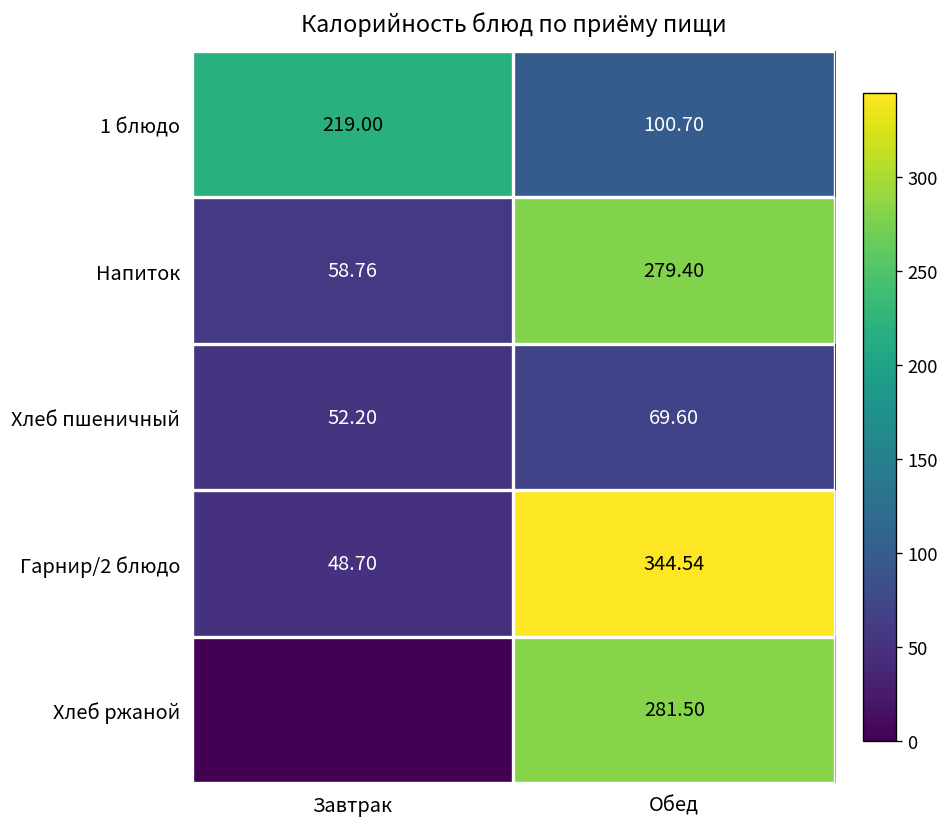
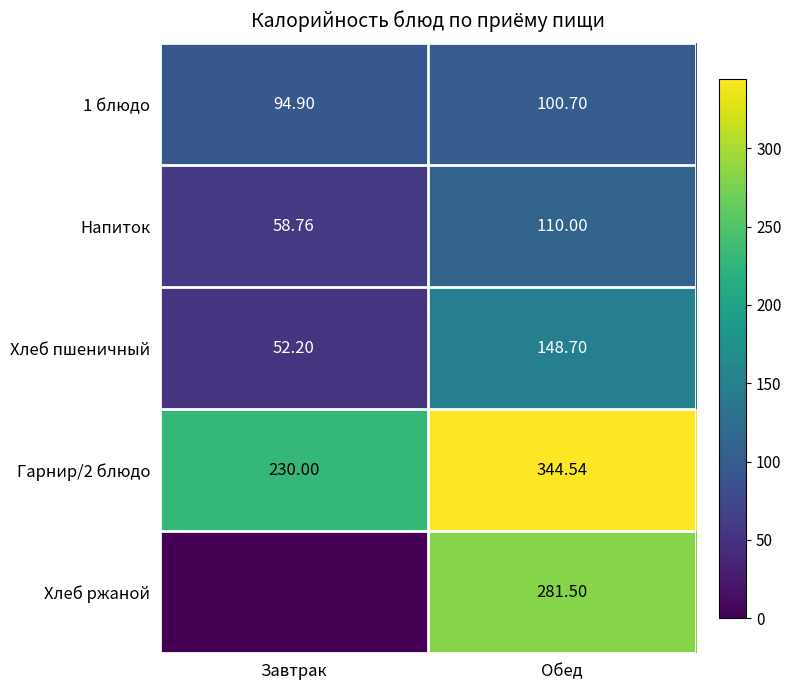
1 блюдо, Завтрак: 219.00 -> 94.90
Напиток, Обед: 279.40 -> 110.00
Хлеб пшеничный, Обед: 69.60 -> 148.70
Гарнир/2 блюдо, Завтрак: 48.70 -> 230.00
